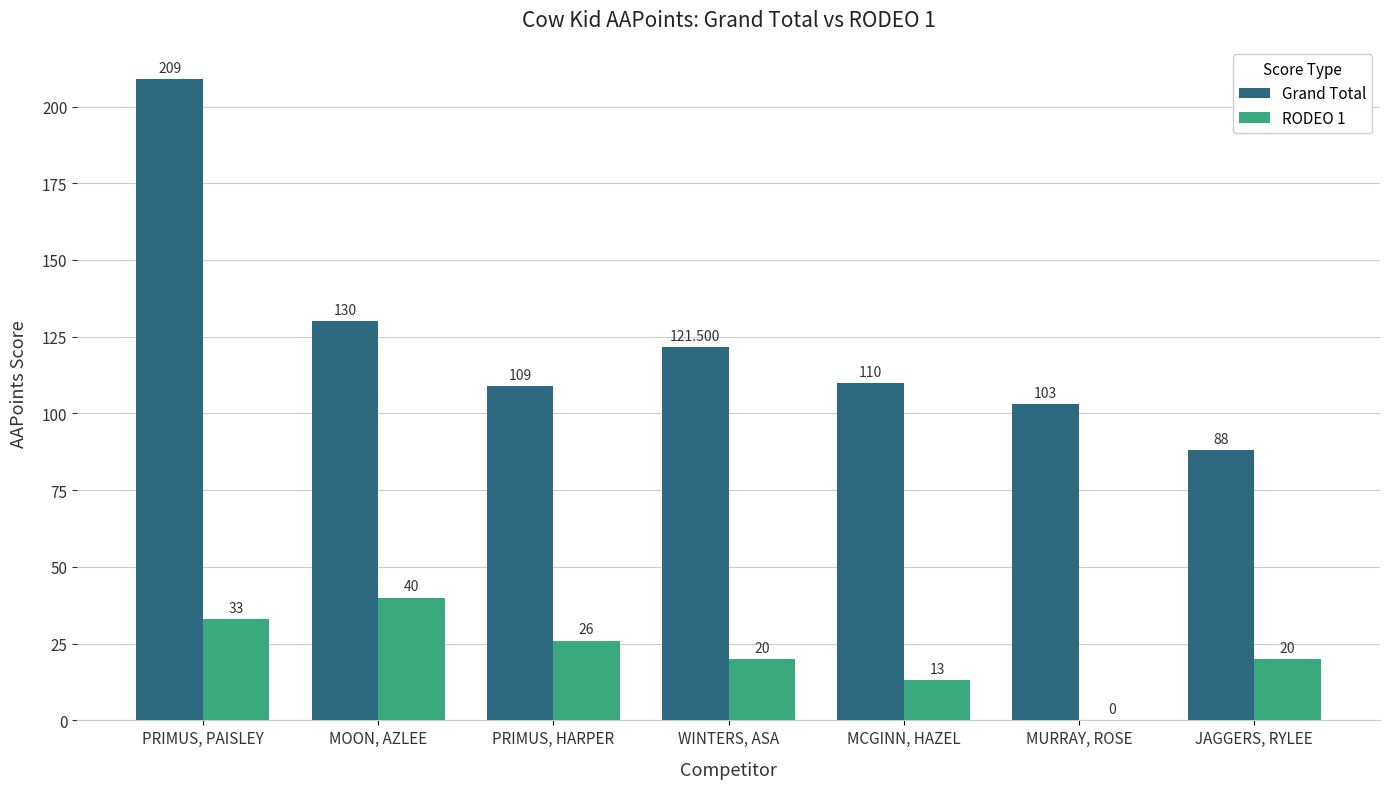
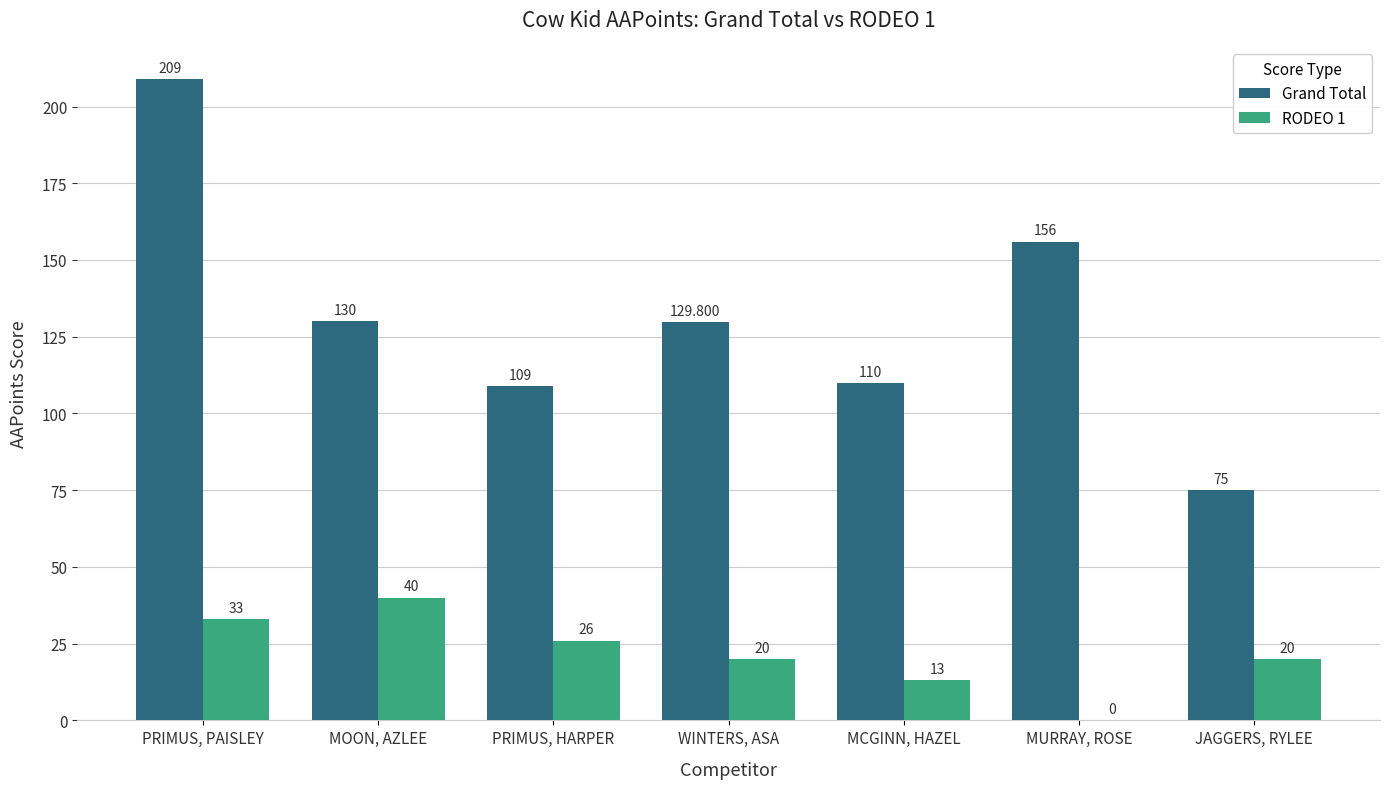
Grand Total, WINTERS, ASA: 121.500 -> 129.800
Grand Total, MURRAY, ROSE: 103 -> 156
Grand Total, JAGGERS, RYLEE: 88 -> 75
